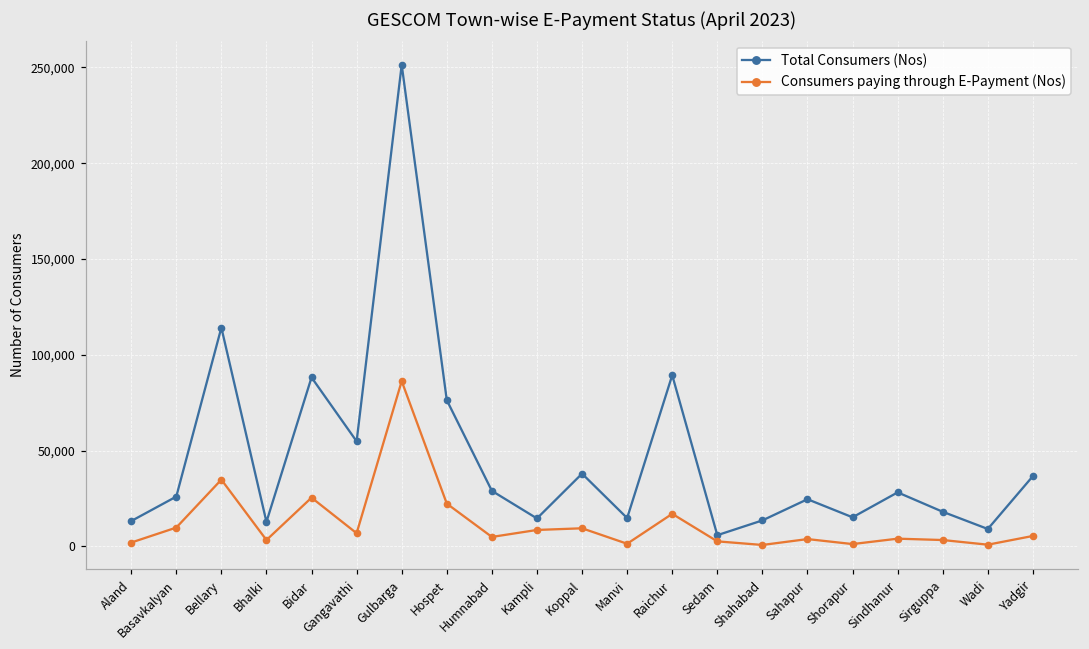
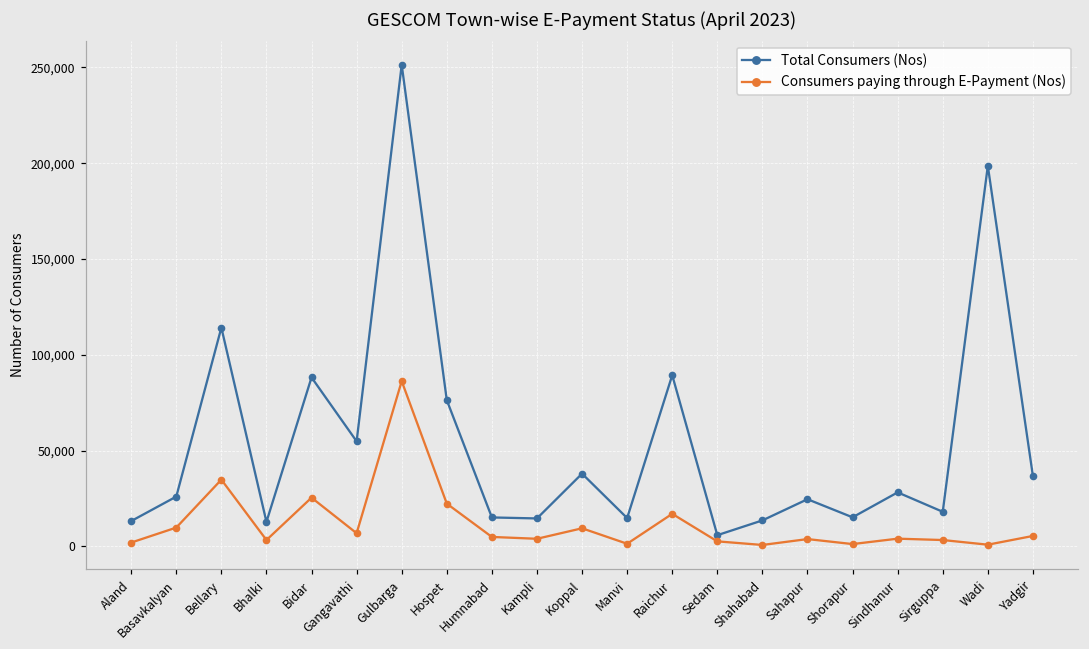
Total Consumers (Nos), Humnabad: 29,000 -> 15,000
Consumers paying through E-Payment (Nos), Kampli: 9,000 -> 4,000
Total Consumers (Nos), Wadi: 9,000 -> 199,000
